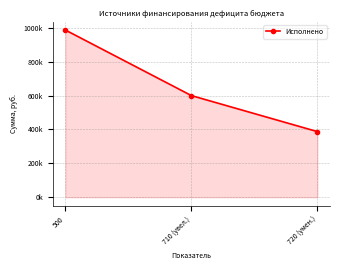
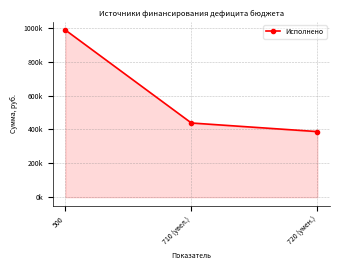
710 (увел.): 600000 -> 440000
